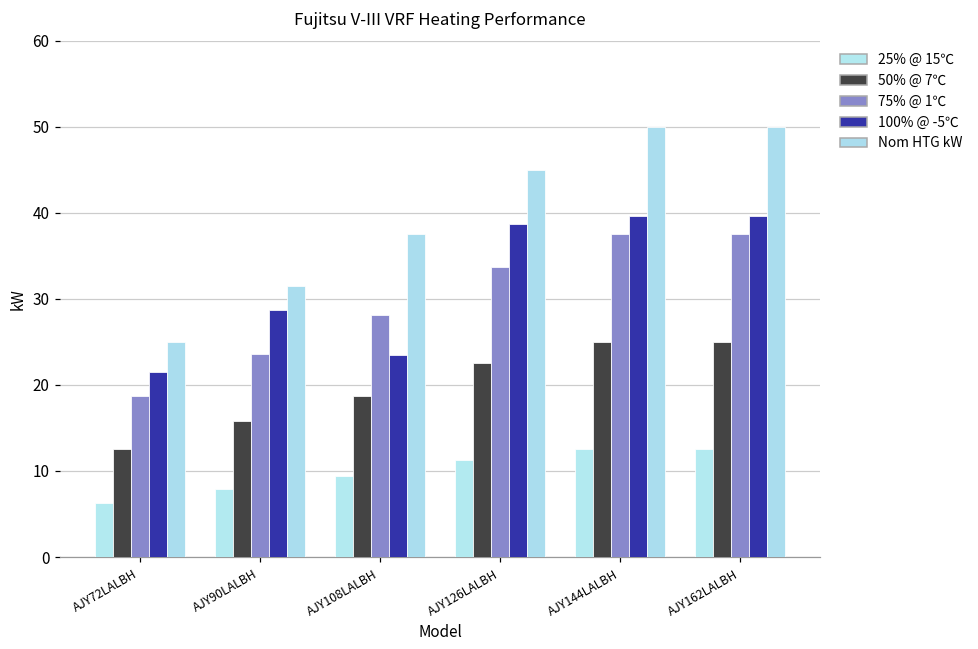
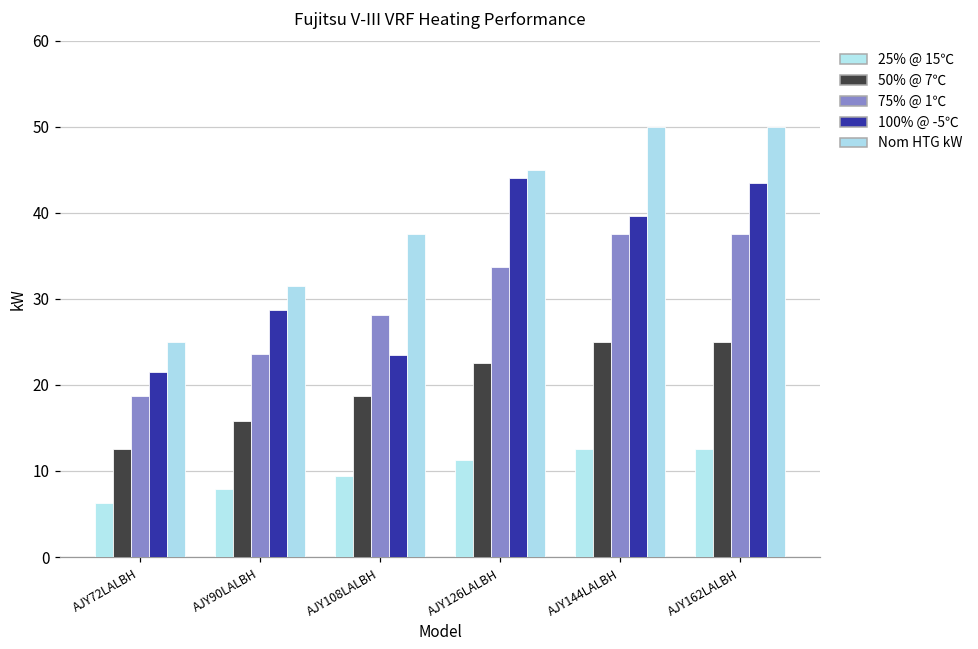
100% @ -5℃, AJY126LALBH: 39 -> 44
100% @ -5℃, AJY162LALBH: 40 -> 43
